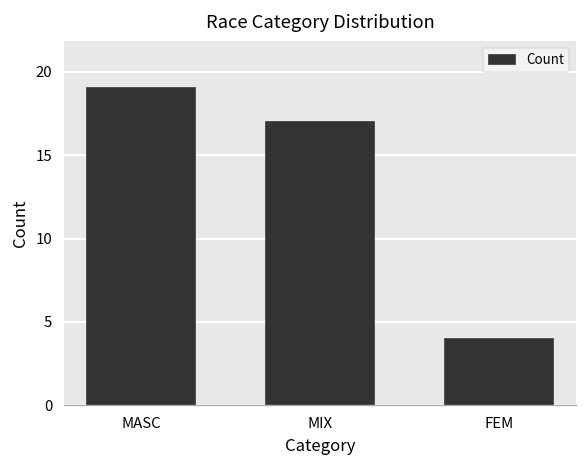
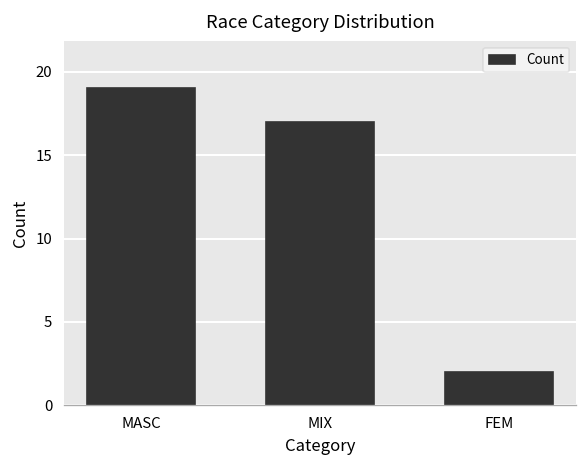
FEM: 4 -> 2
